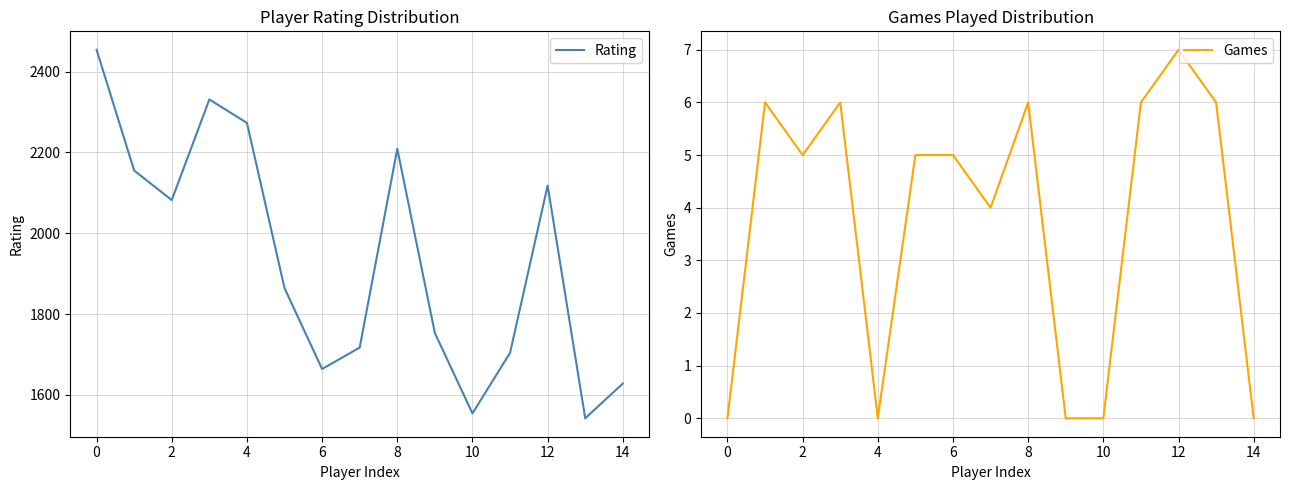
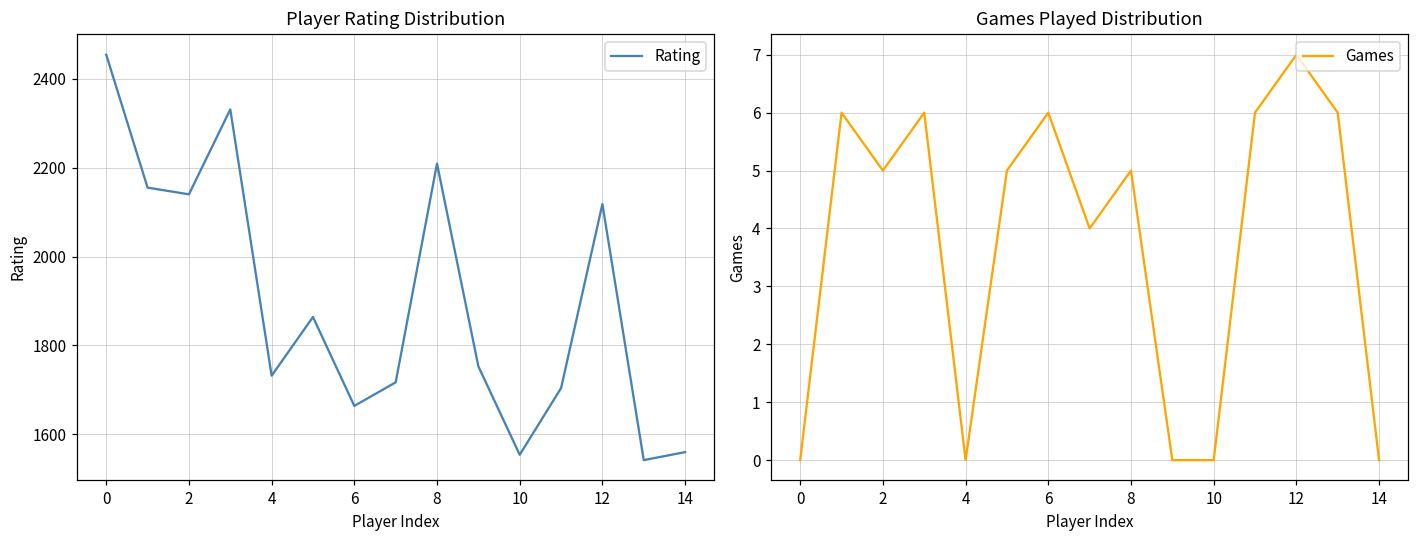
Player Rating Distribution, 2: 2080 -> 2140
Player Rating Distribution, 4: 2270 -> 1730
Player Rating Distribution, 14: 1630 -> 1560
Games Played Distribution, 6: 5 -> 6
Games Played Distribution, 8: 6 -> 5
